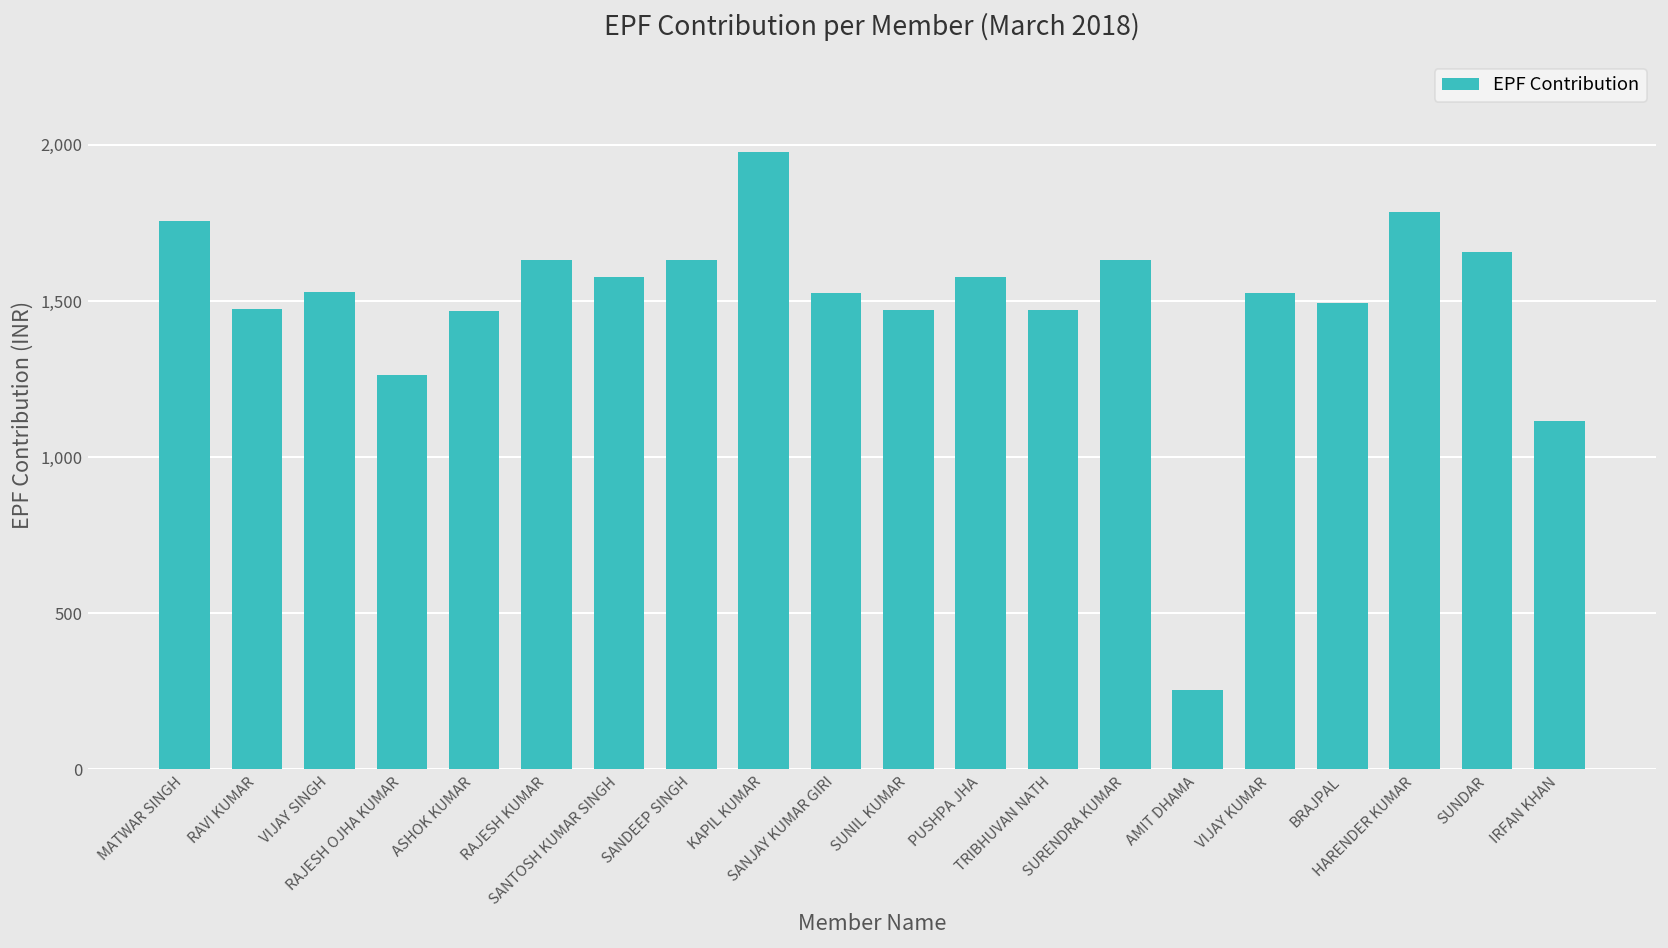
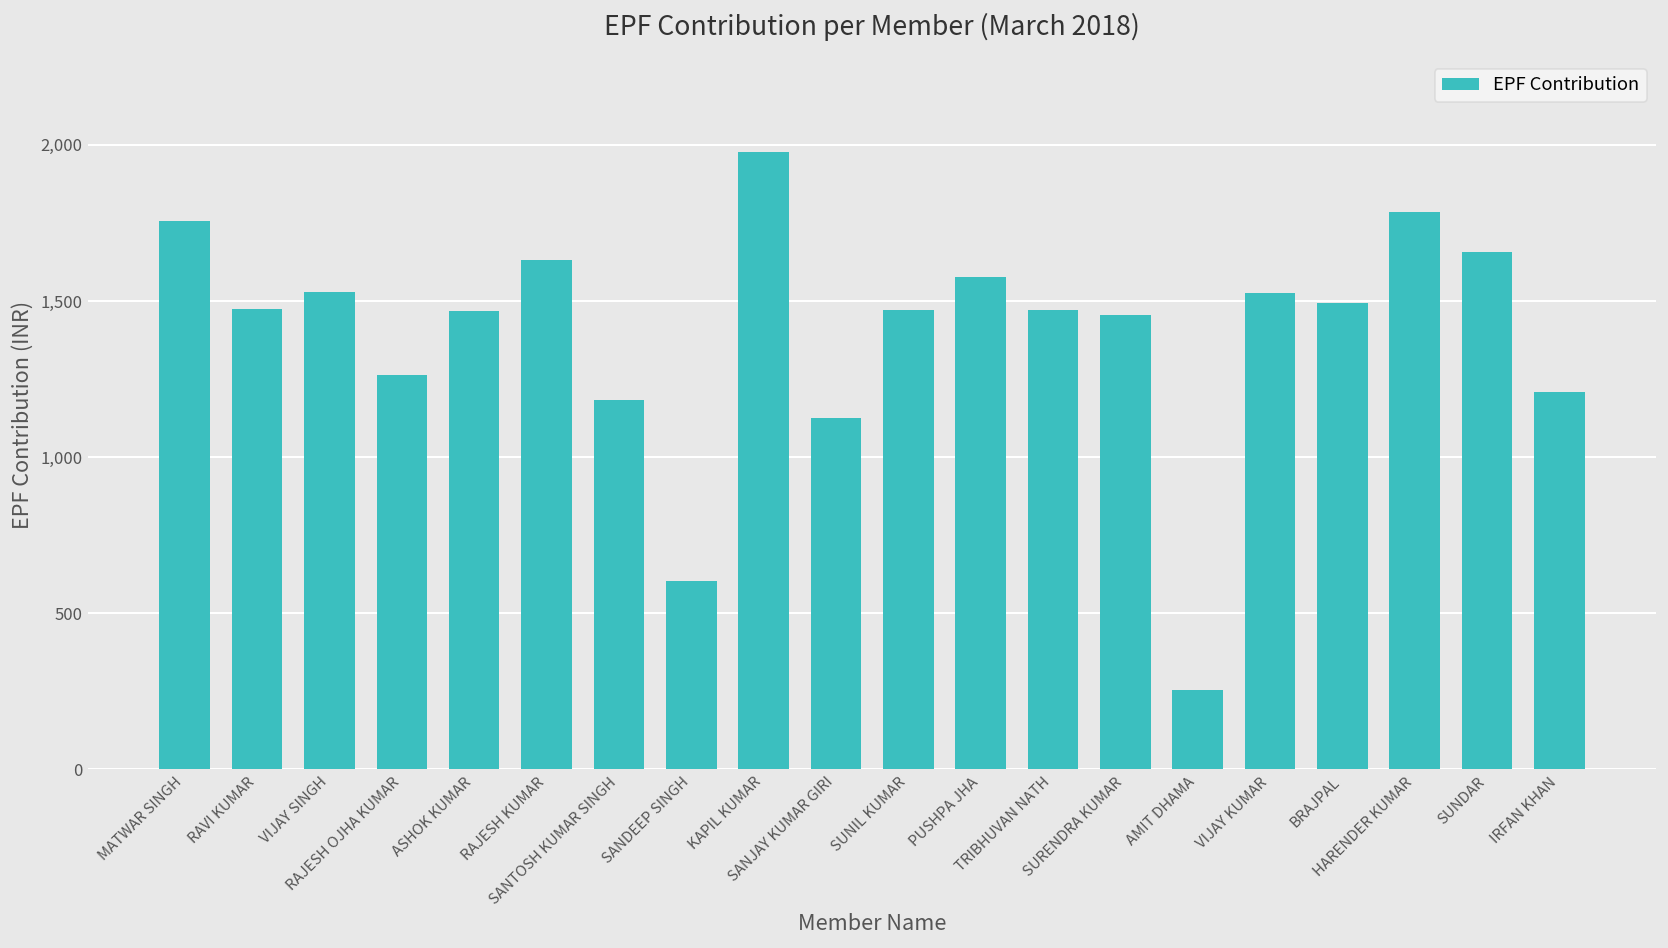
SANTOSH KUMAR SINGH: 1,580 -> 1,180
SANDEEP SINGH: 1,630 -> 600
SANJAY KUMAR GIRI: 1,530 -> 1,130
SURENDRA KUMAR: 1,630 -> 1,450
IRFAN KHAN: 1,120 -> 1,210
